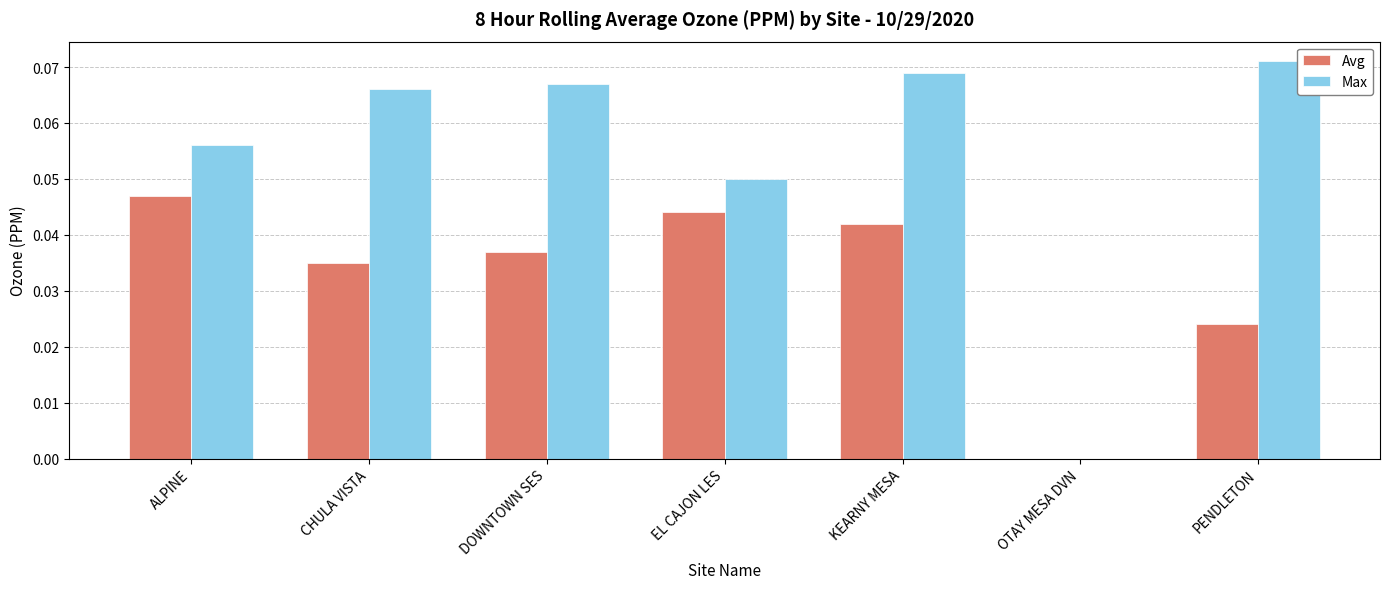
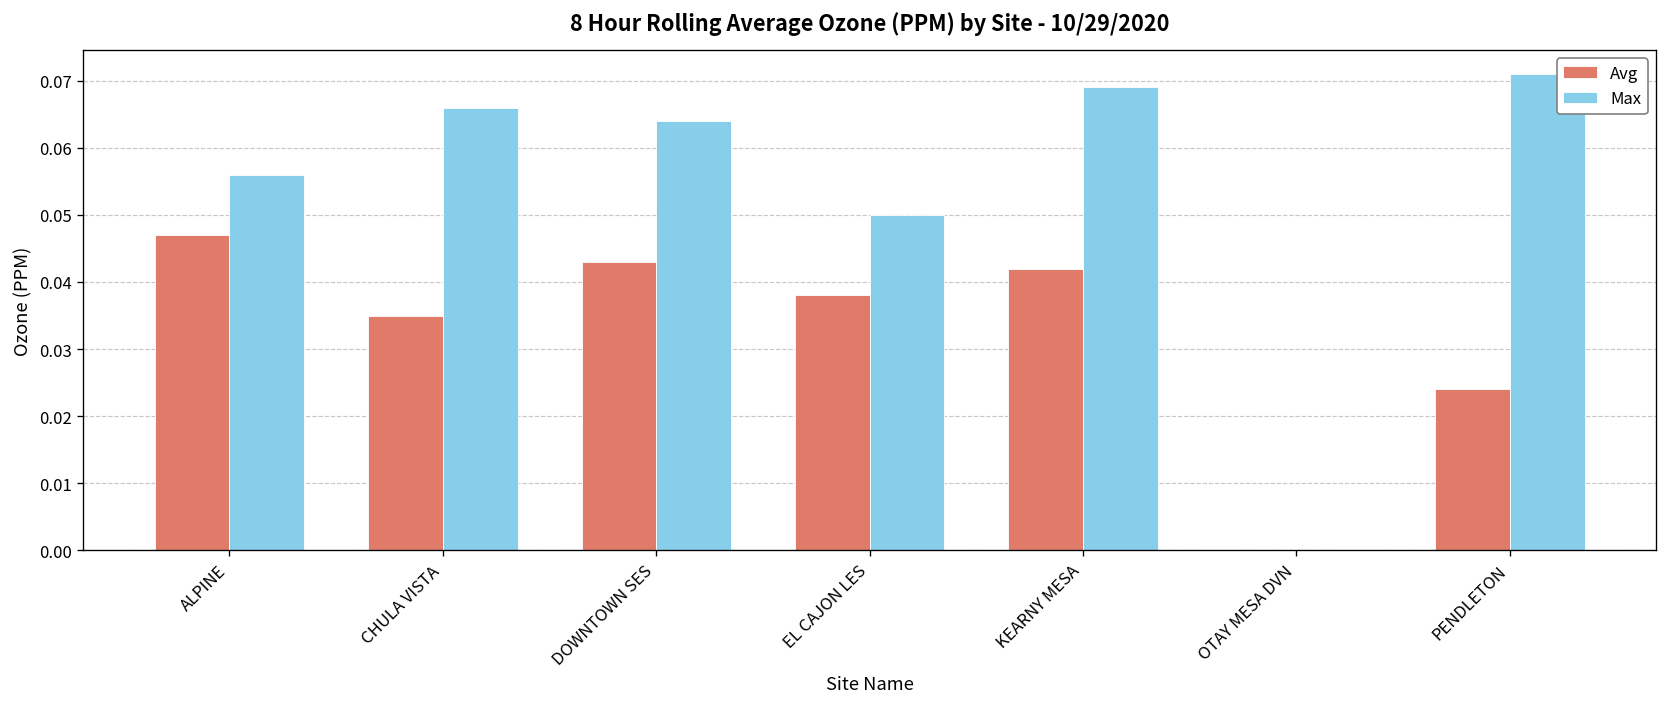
Avg, DOWNTOWN SES: 0.037 -> 0.043
Max, DOWNTOWN SES: 0.067 -> 0.064
Avg, EL CAJON LES: 0.044 -> 0.038
